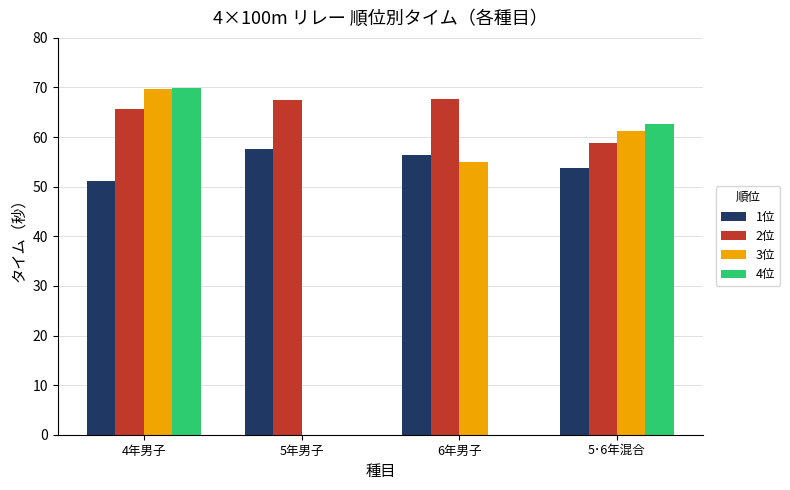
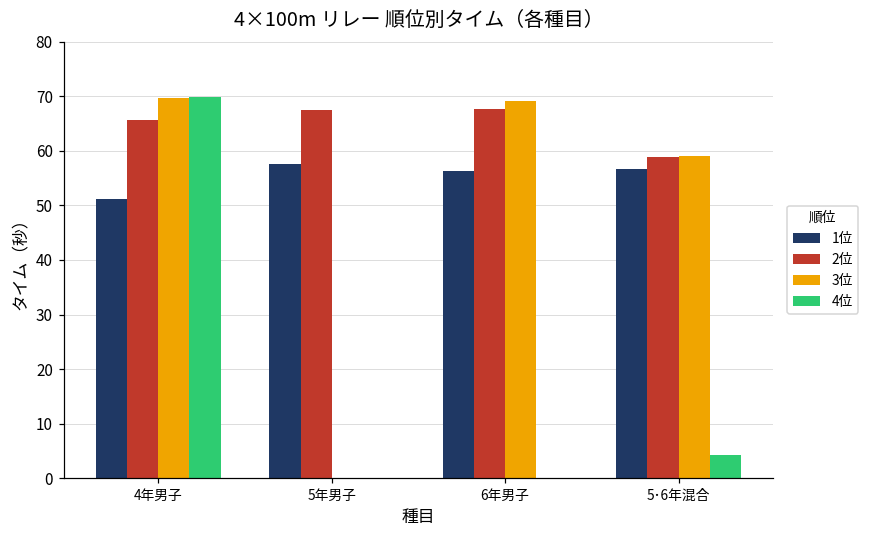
3位, 6年男子: 55 -> 69
1位, 5･6年混合: 54 -> 57
3位, 5･6年混合: 61 -> 59
4位, 5･6年混合: 63 -> 4
